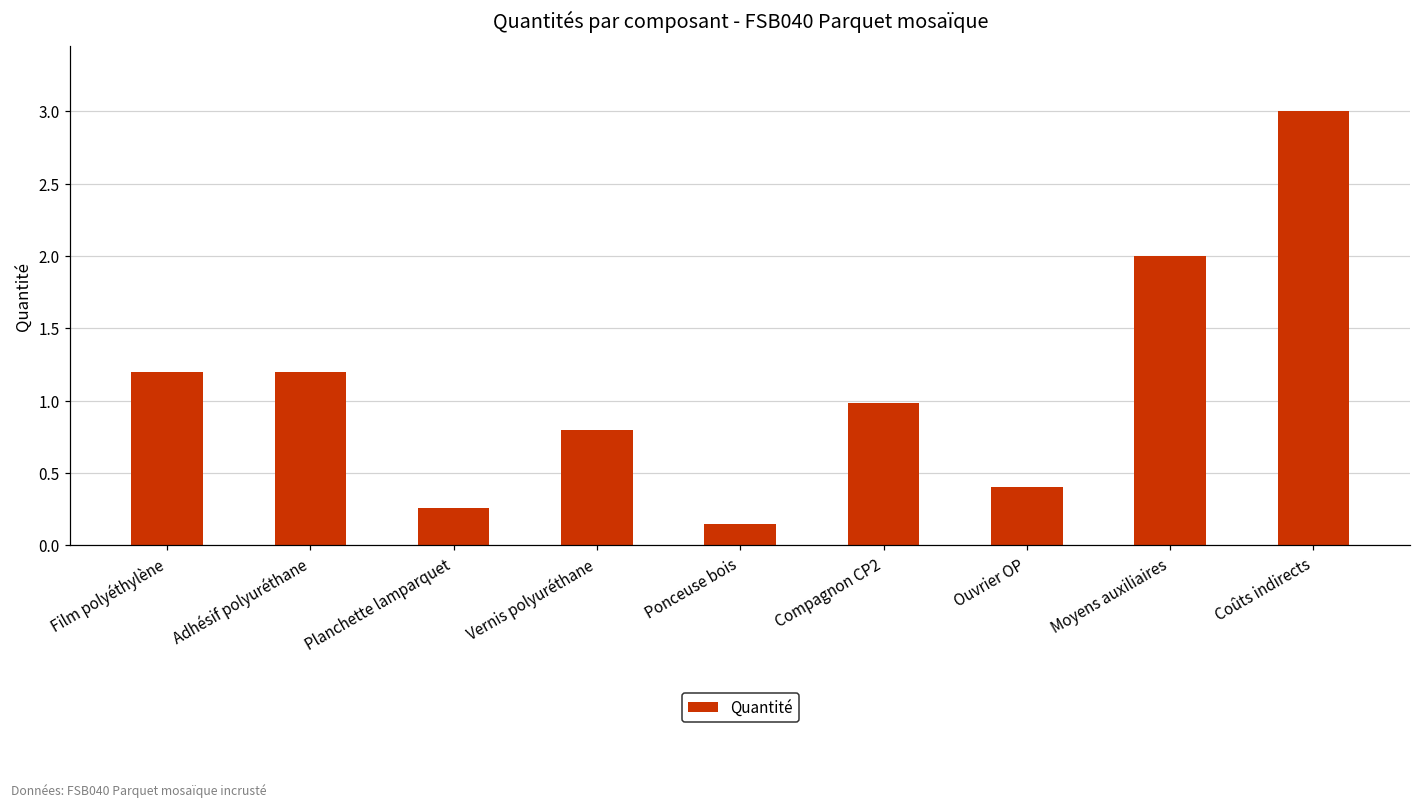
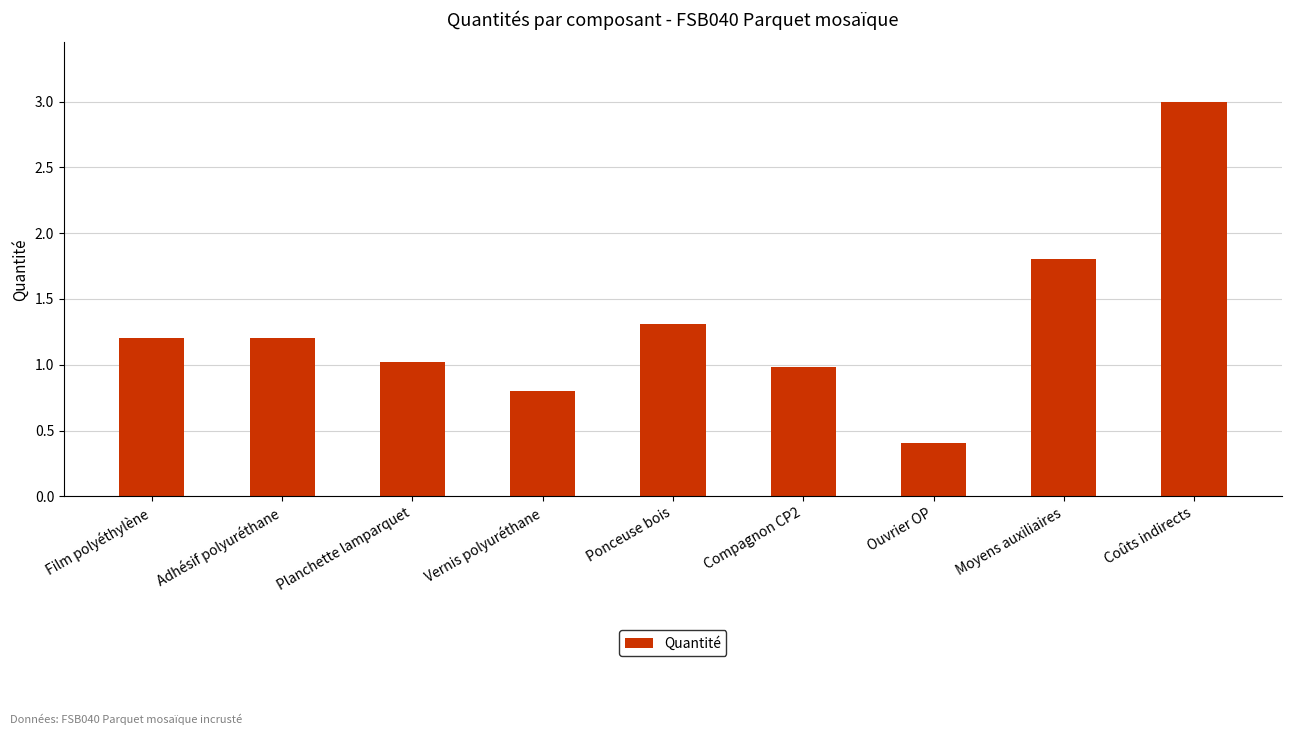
Planchette lamparquet: 0.26 -> 1.02
Ponceuse bois: 0.15 -> 1.31
Moyens auxiliaires: 2.0 -> 1.8
